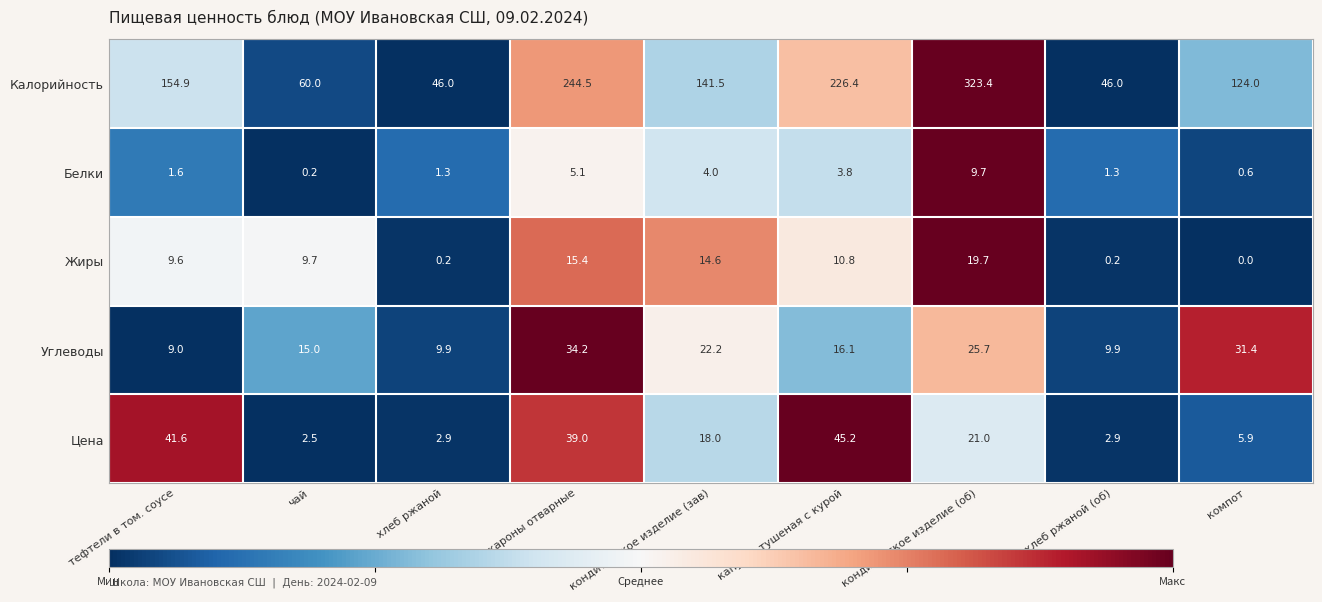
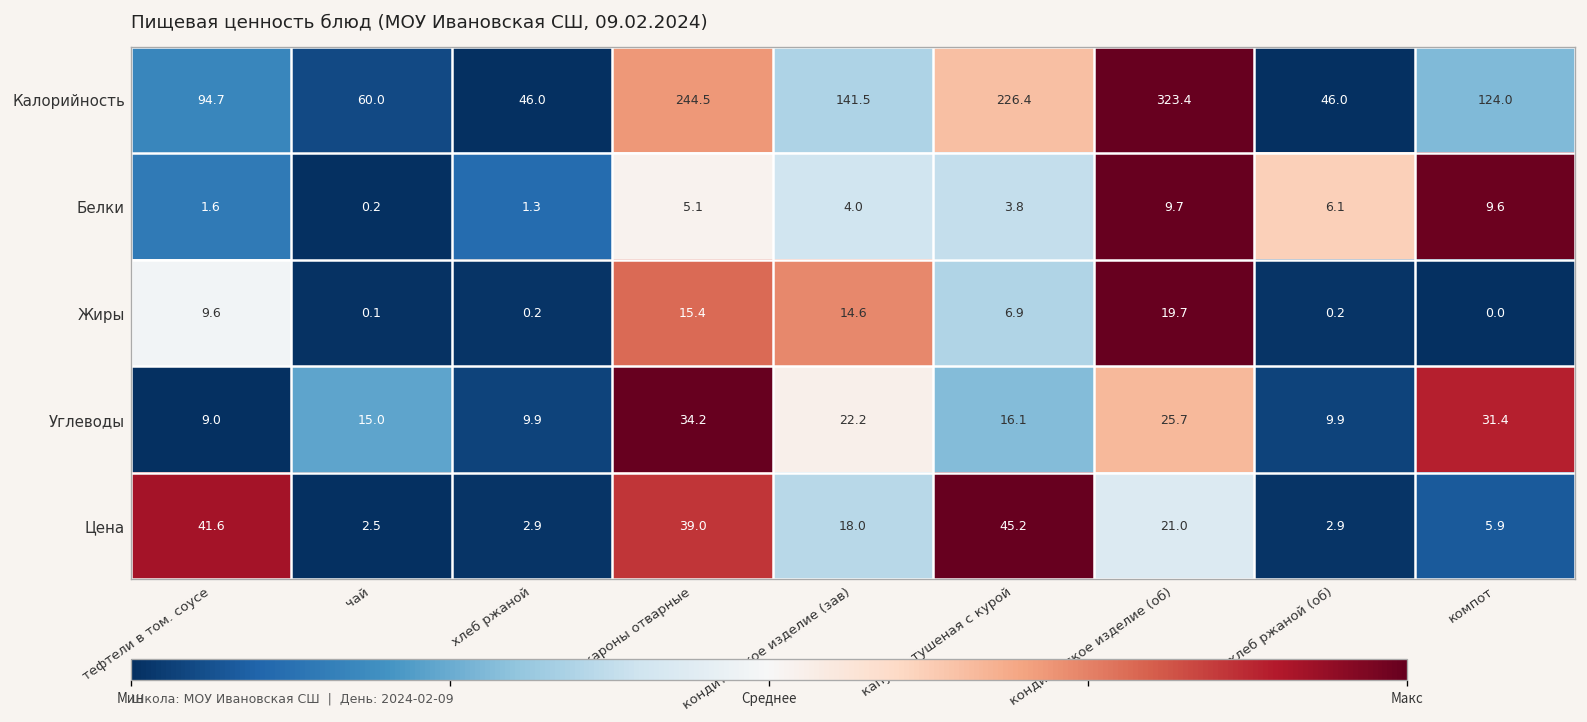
Калорийность, тефтели в том. соусе: 154.9 -> 94.7
Белки, хлеб ржаной (об): 1.3 -> 6.1
Белки, компот: 0.6 -> 9.6
Жиры, чай: 9.7 -> 0.1
Жиры, капуста тушеная с курой: 10.8 -> 6.9
